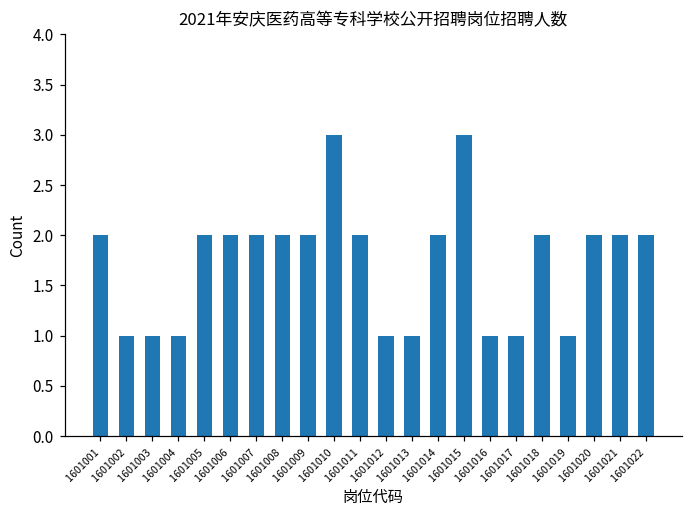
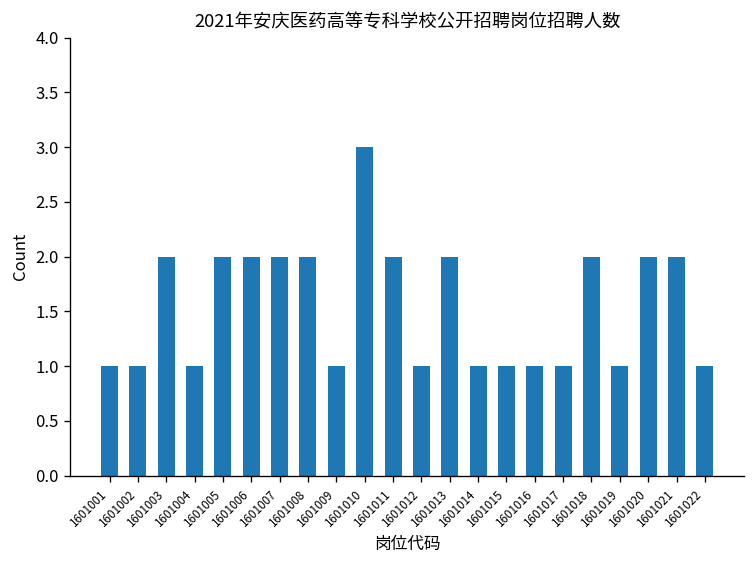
1601001: 2 -> 1
1601003: 1 -> 2
1601009: 2 -> 1
1601013: 1 -> 2
1601014: 2 -> 1
1601015: 3 -> 1
1601022: 2 -> 1
